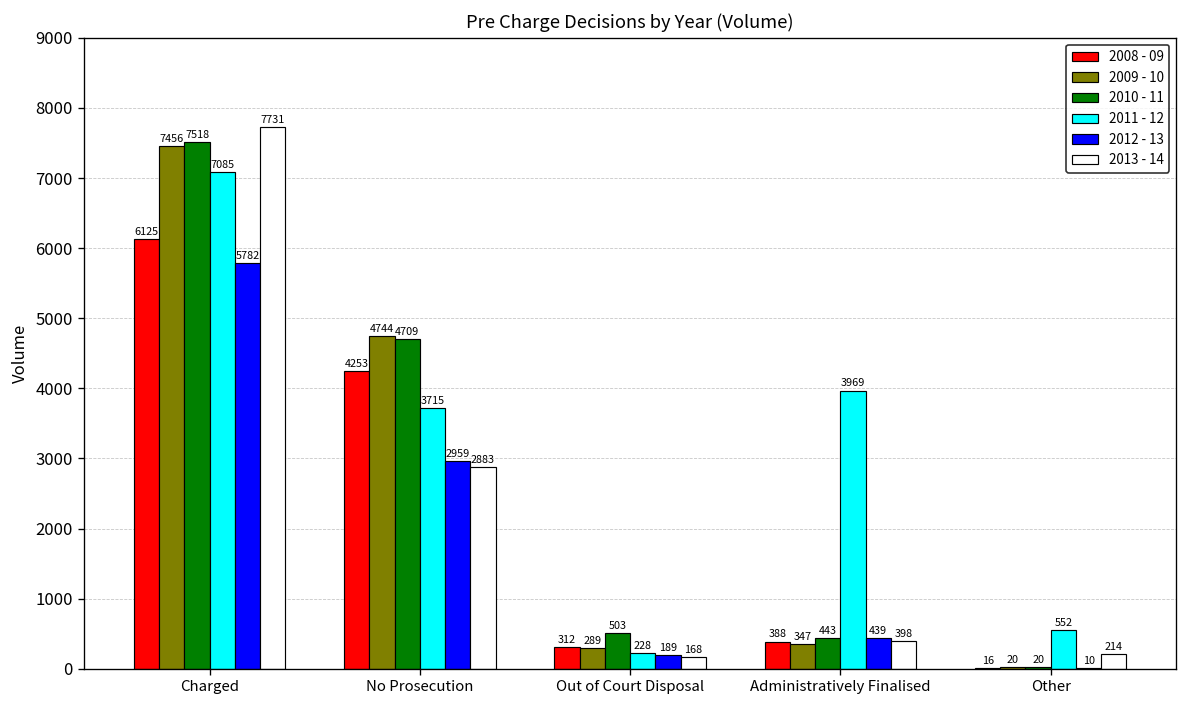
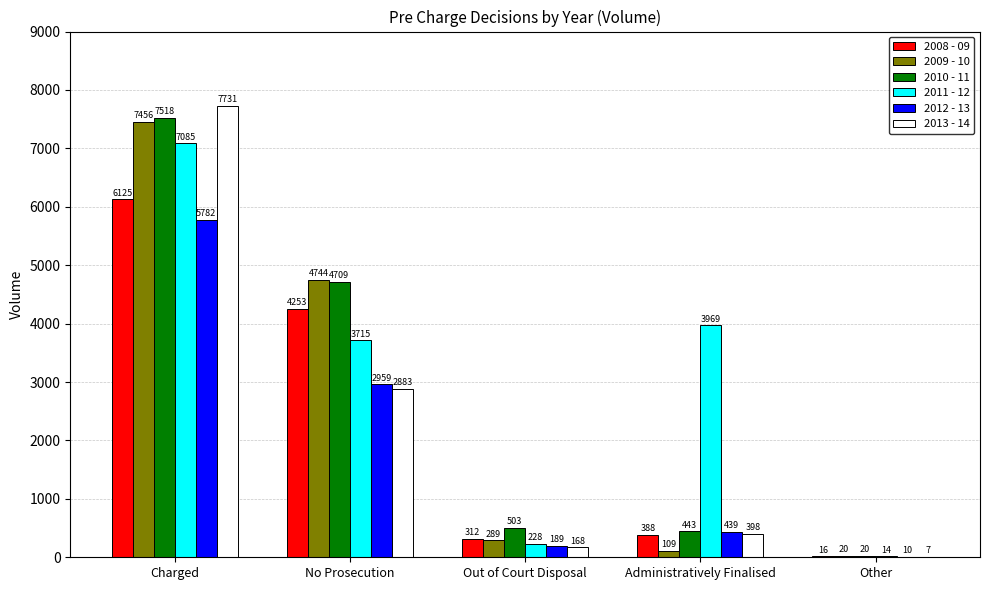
2009 - 10, Administratively Finalised: 347 -> 109
2011 - 12, Other: 552 -> 14
2013 - 14, Other: 214 -> 7
